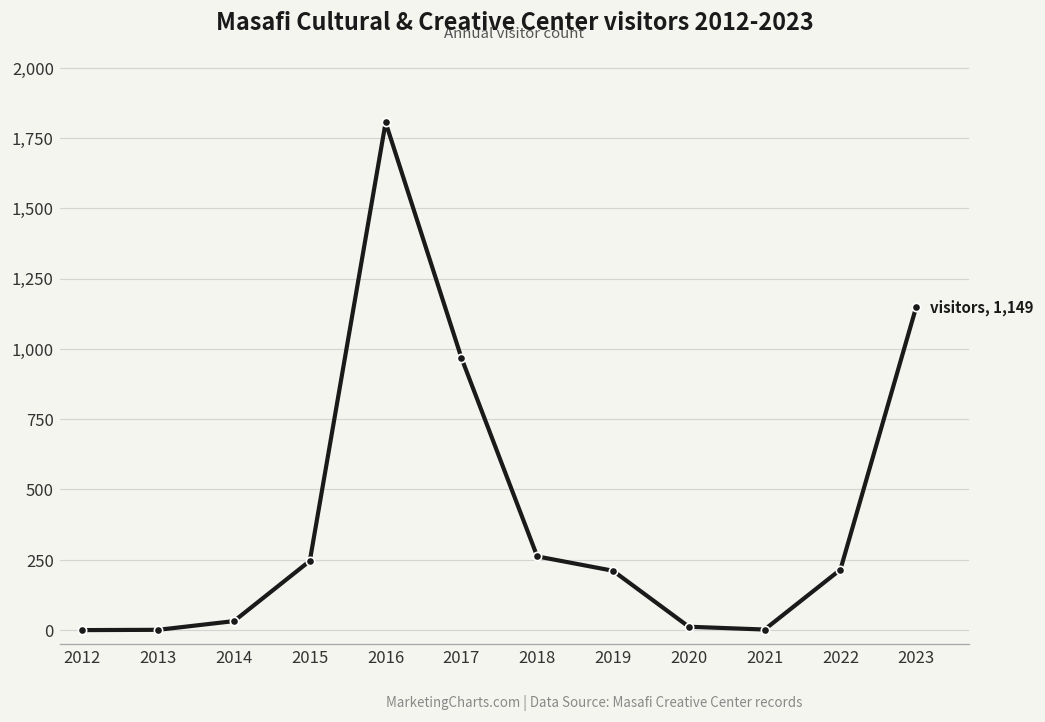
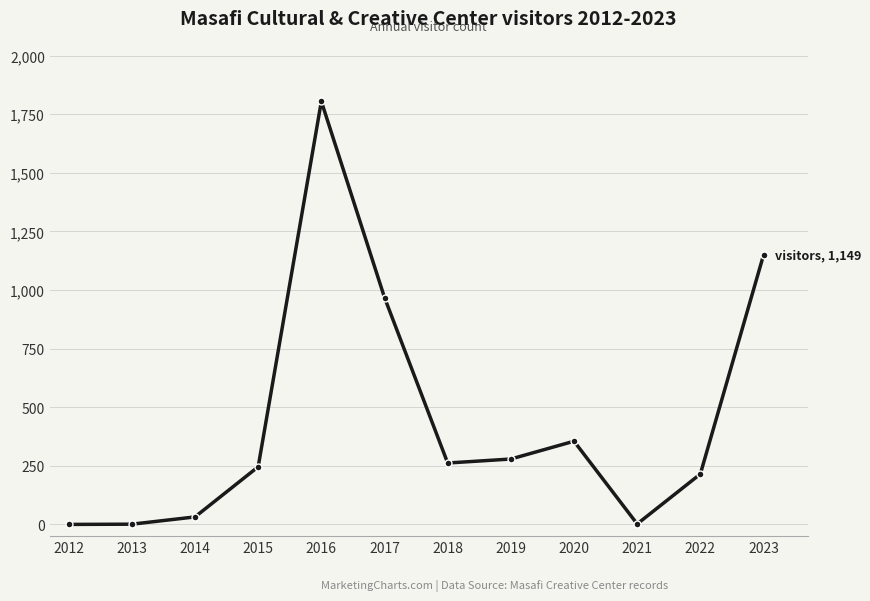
2019: 210 -> 280
2020: 10 -> 360
